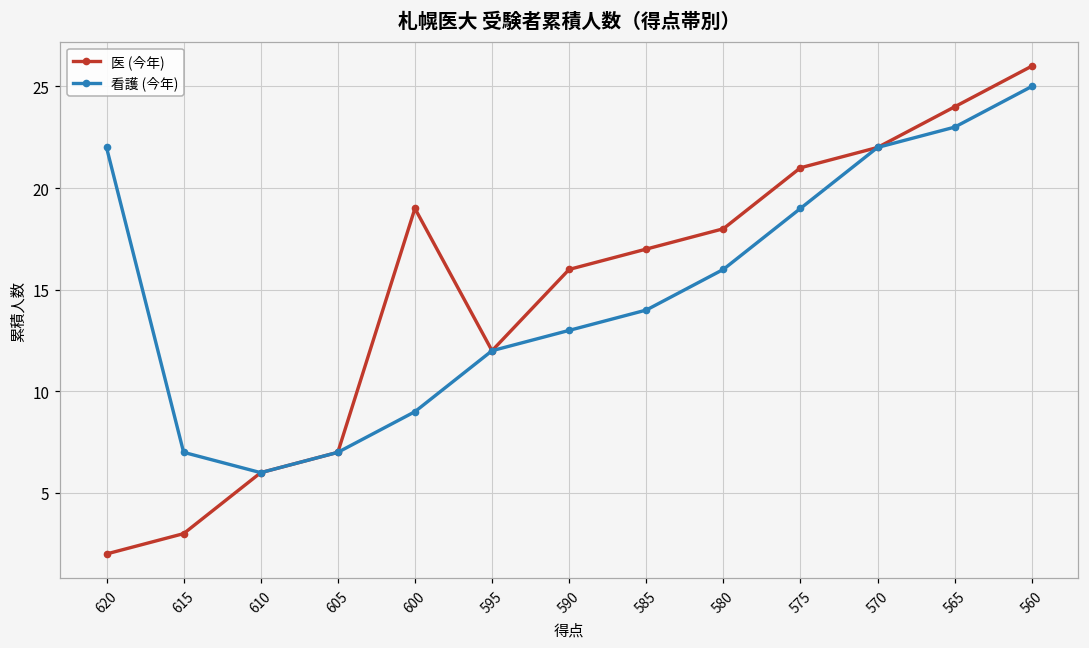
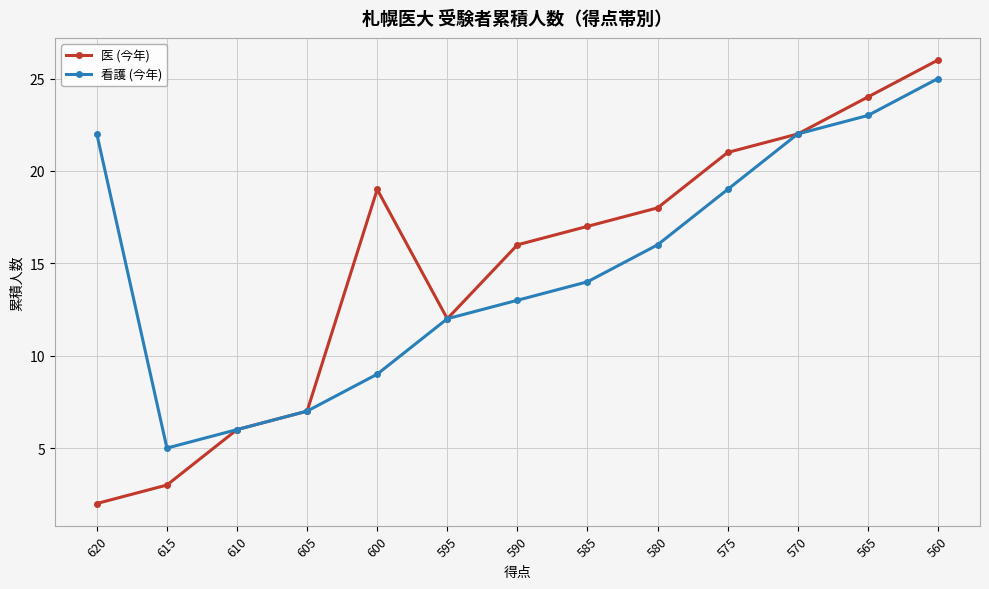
看護 (今年), 615: 7 -> 5
